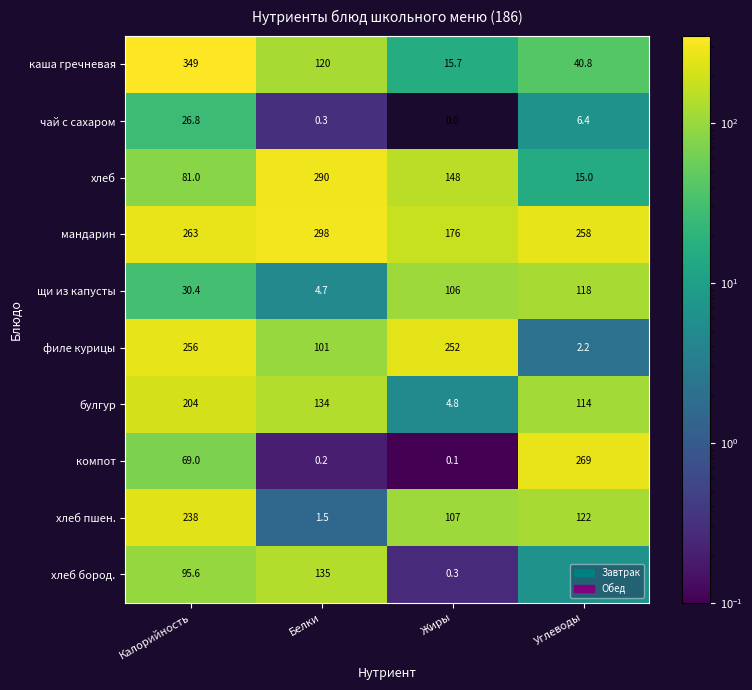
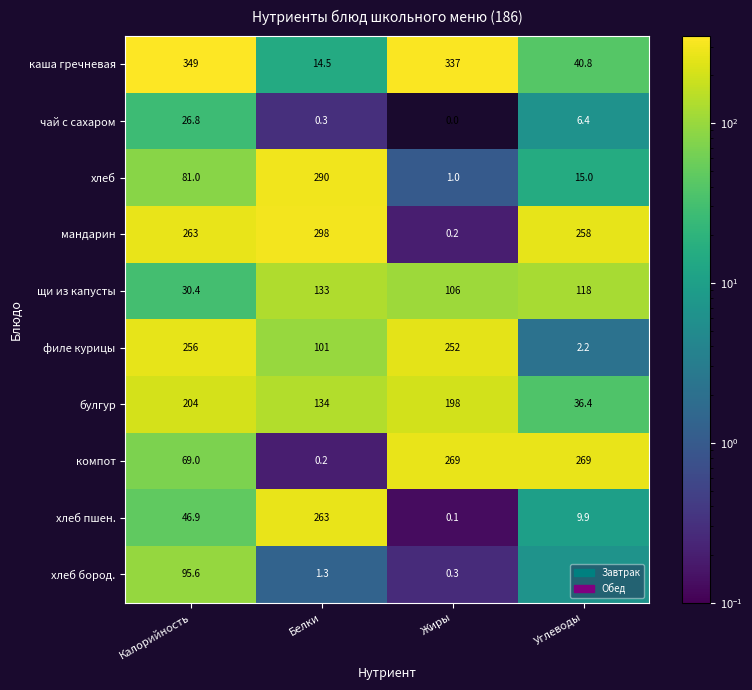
каша гречневая, Белки: 120 -> 14.5
каша гречневая, Жиры: 15.7 -> 337
хлеб, Жиры: 148 -> 1.0
мандарин, Жиры: 176 -> 0.2
щи из капусты, Белки: 4.7 -> 133
булгур, Жиры: 4.8 -> 198
булгур, Углеводы: 114 -> 36.4
компот, Жиры: 0.1 -> 269
хлеб пшен., Калорийность: 238 -> 46.9
хлеб пшен., Белки: 1.5 -> 263
хлеб пшен., Жиры: 107 -> 0.1
хлеб пшен., Углеводы: 122 -> 9.9
хлеб бород., Белки: 135 -> 1.3
